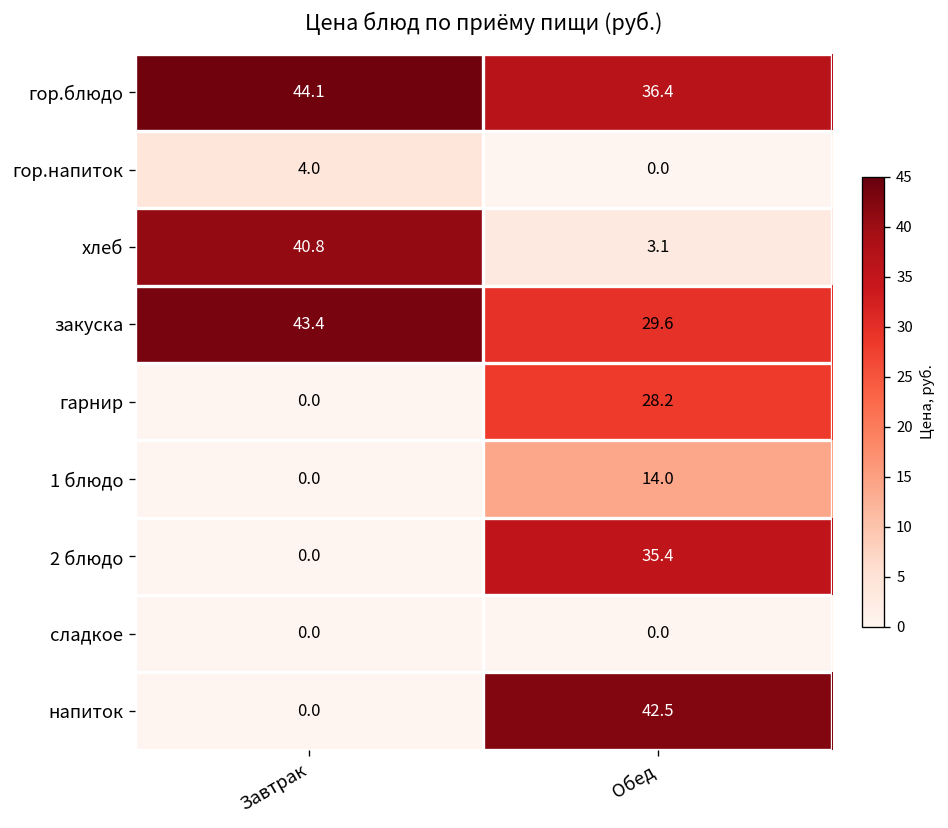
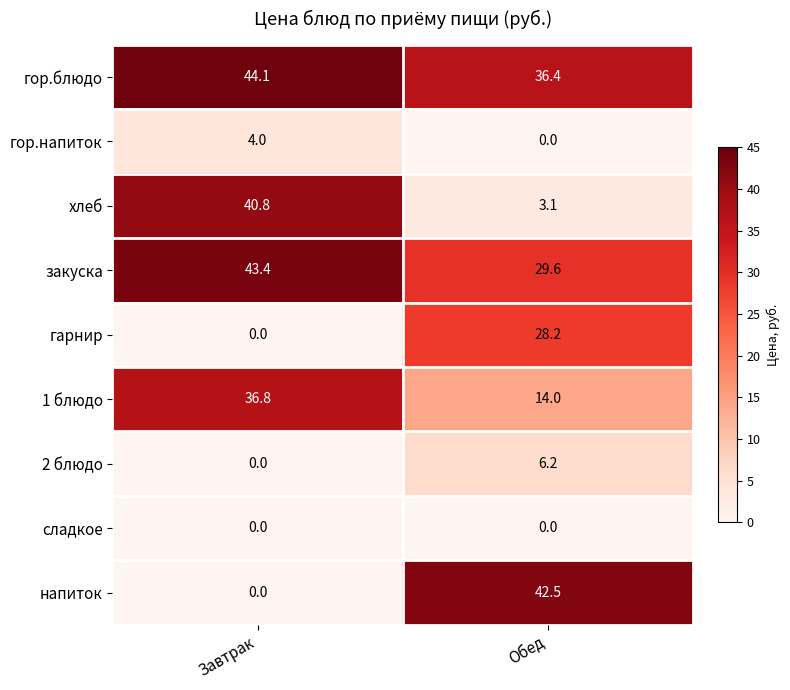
1 блюдо, Завтрак: 0.0 -> 36.8
2 блюдо, Обед: 35.4 -> 6.2
